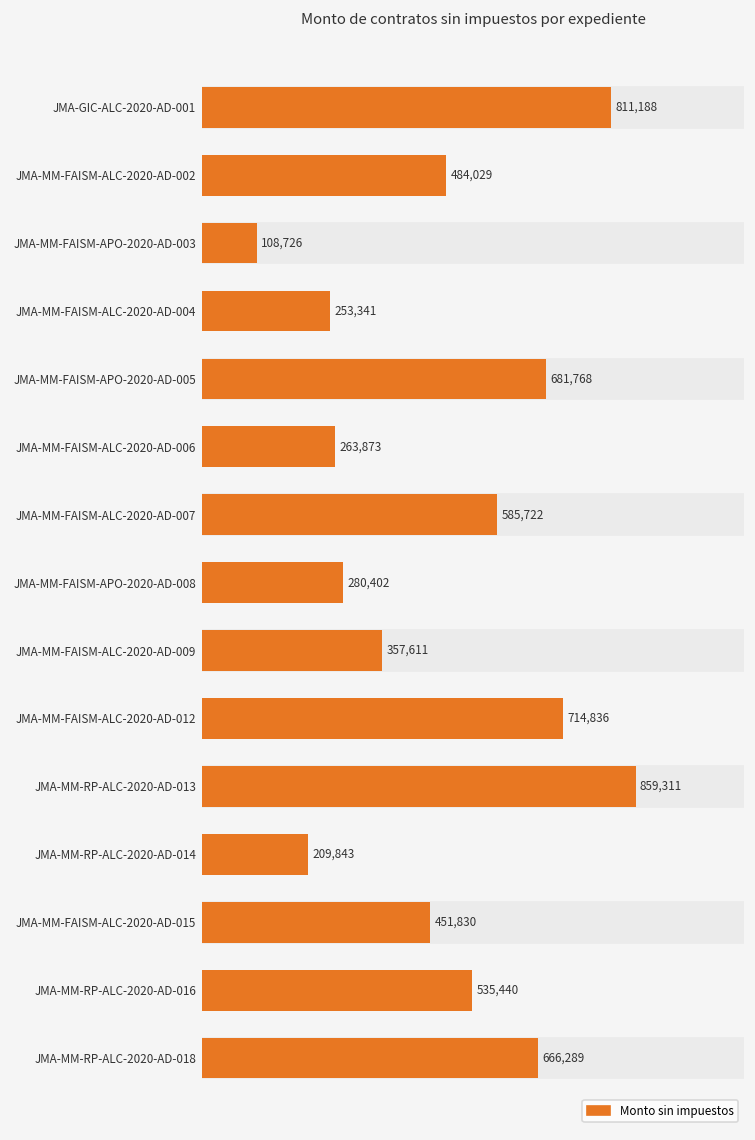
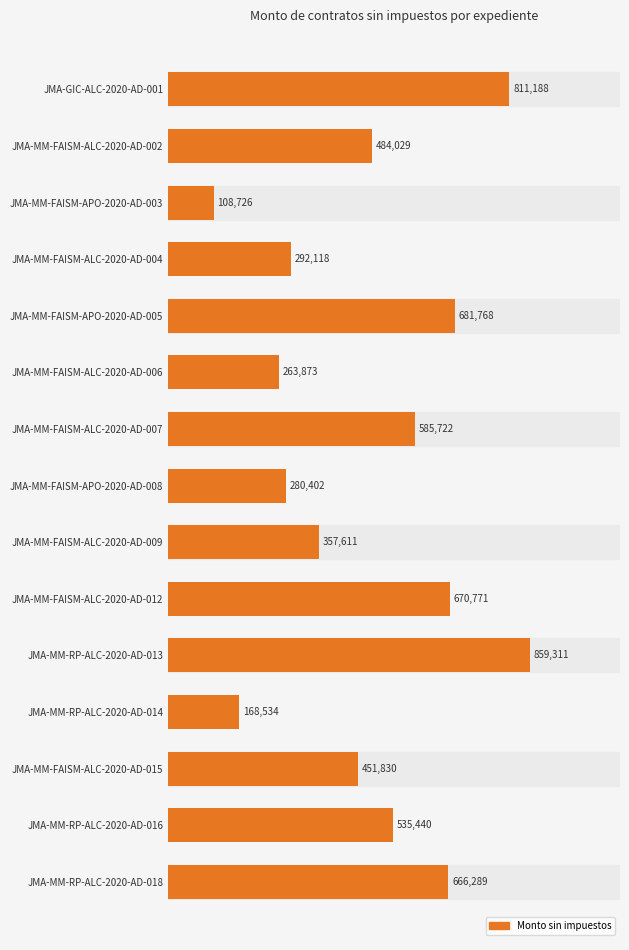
JMA-MM-FAISM-ALC-2020-AD-004: 253,341 -> 292,118
JMA-MM-FAISM-ALC-2020-AD-012: 714,836 -> 670,771
JMA-MM-RP-ALC-2020-AD-014: 209,843 -> 168,534
